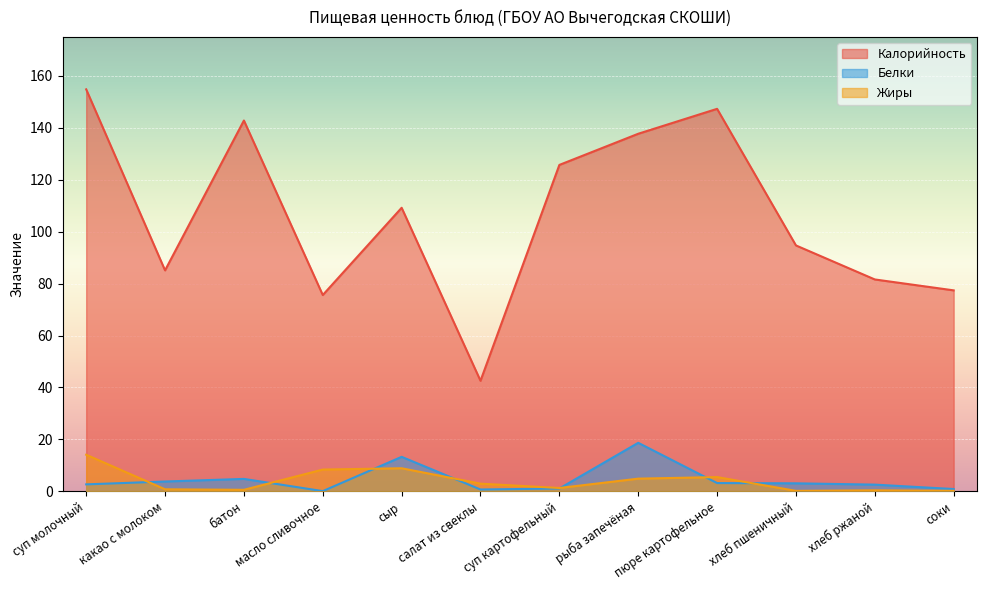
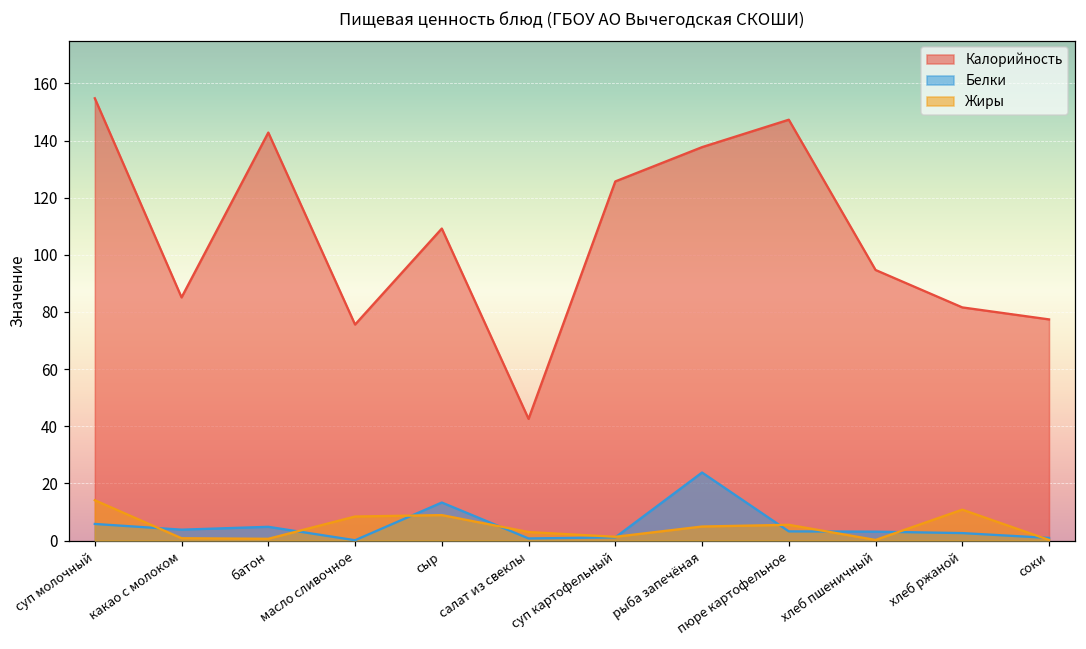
Белки, суп молочный: 3 -> 6
Белки, рыба запечёная: 19 -> 24
Жиры, хлеб ржаной: 0 -> 11
